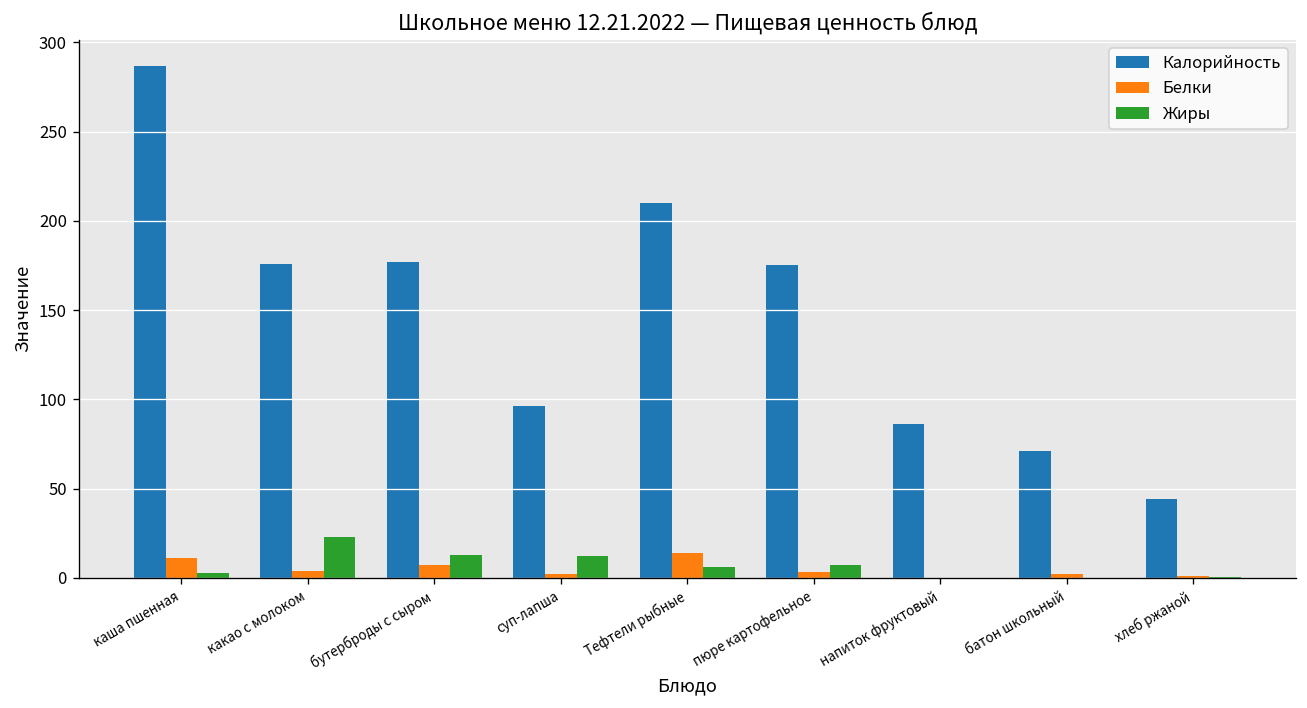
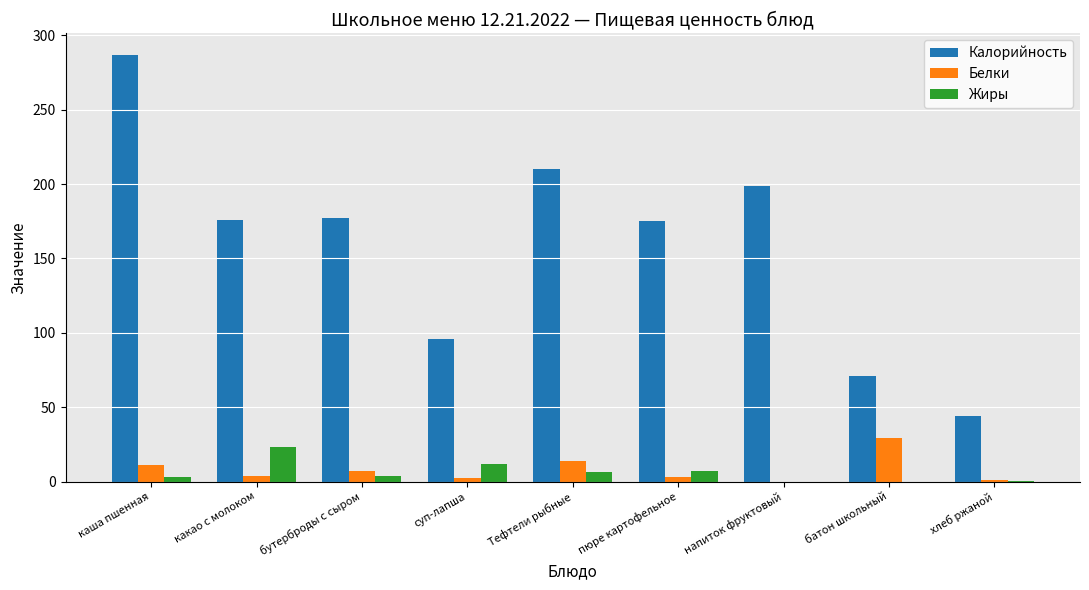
Жиры, бутерброды с сыром: 13 -> 4
Калорийность, напиток фруктовый: 86 -> 199
Белки, батон школьный: 2 -> 29
